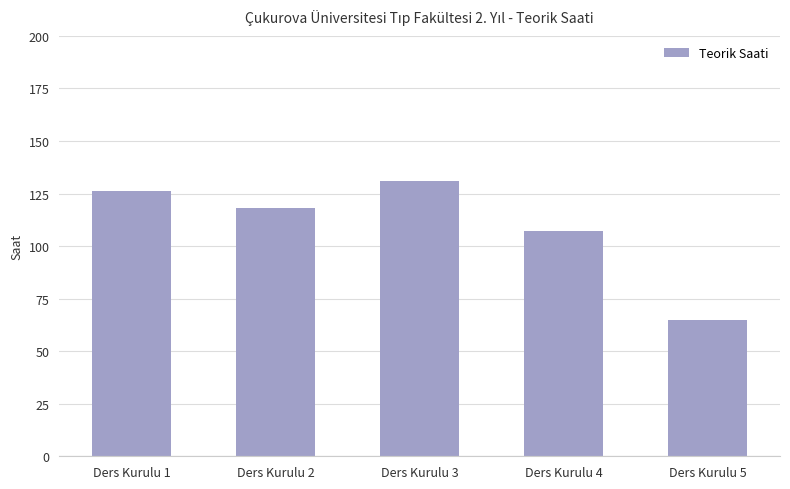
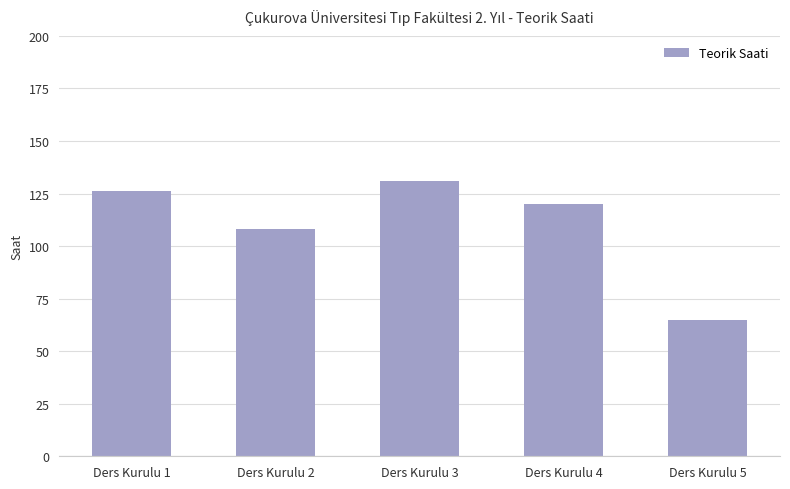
Ders Kurulu 2: 118 -> 108
Ders Kurulu 4: 107 -> 120
